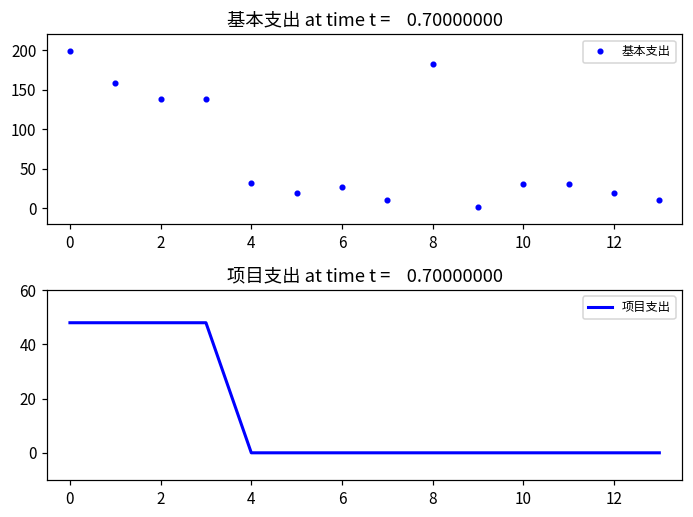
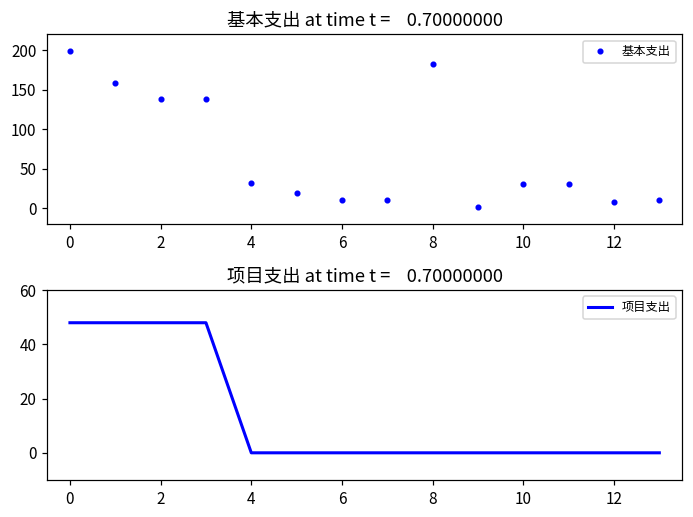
基本支出 at time t = 0.70000000, 6: 30 -> 10
基本支出 at time t = 0.70000000, 12: 20 -> 10
